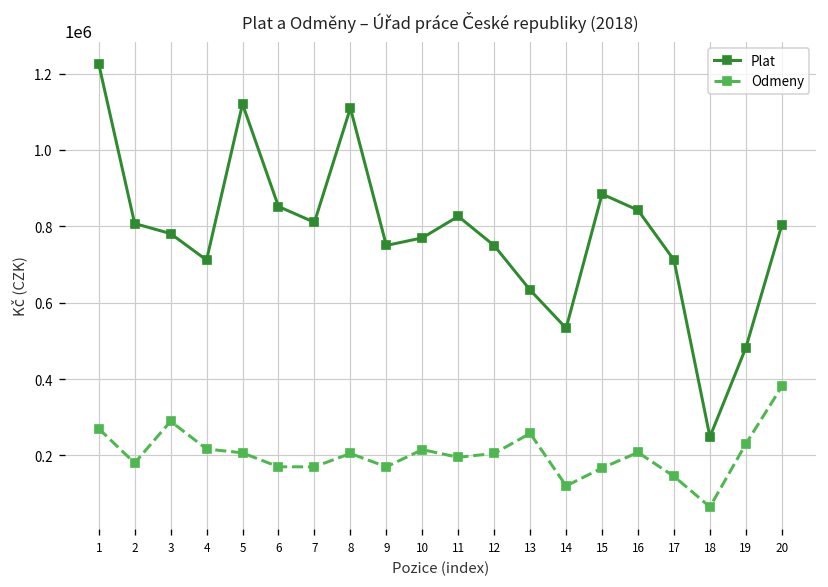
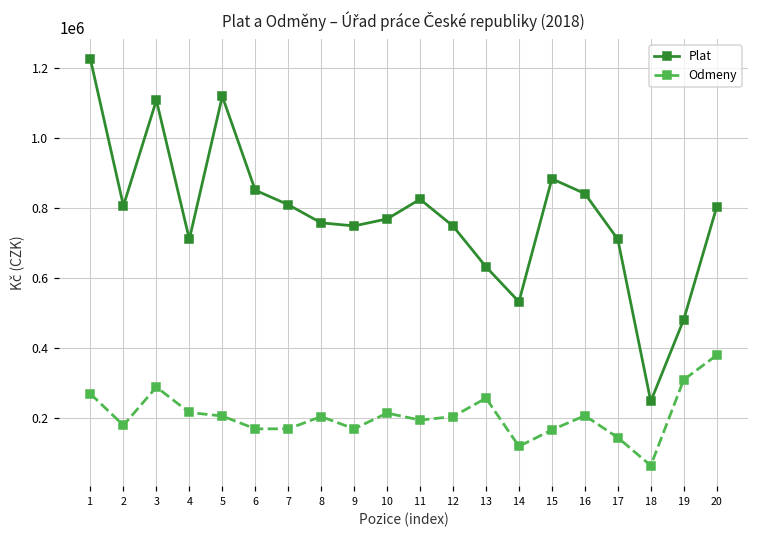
Plat, 3: 780000 -> 1110000
Plat, 8: 1110000 -> 760000
Odmeny, 19: 230000 -> 310000
